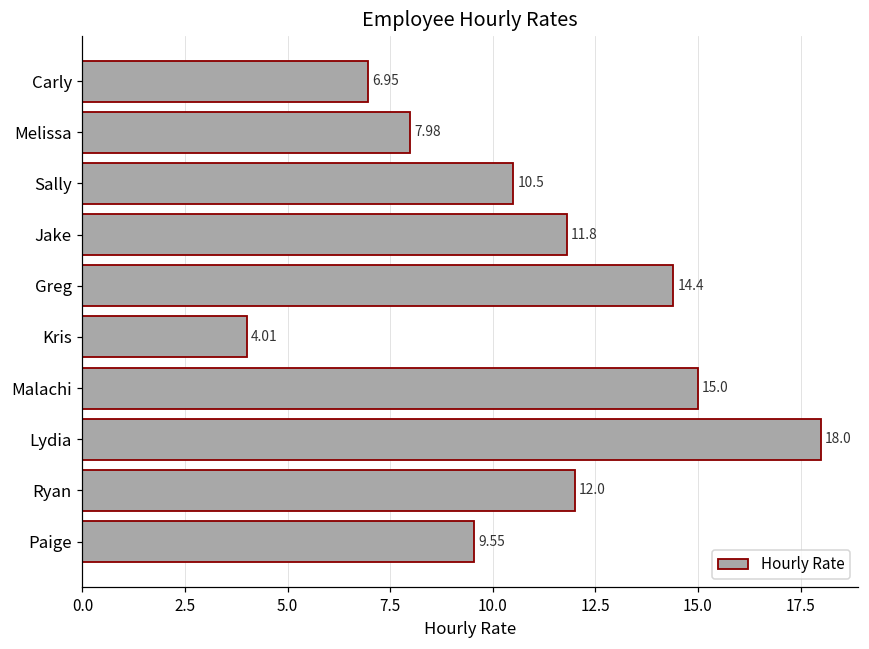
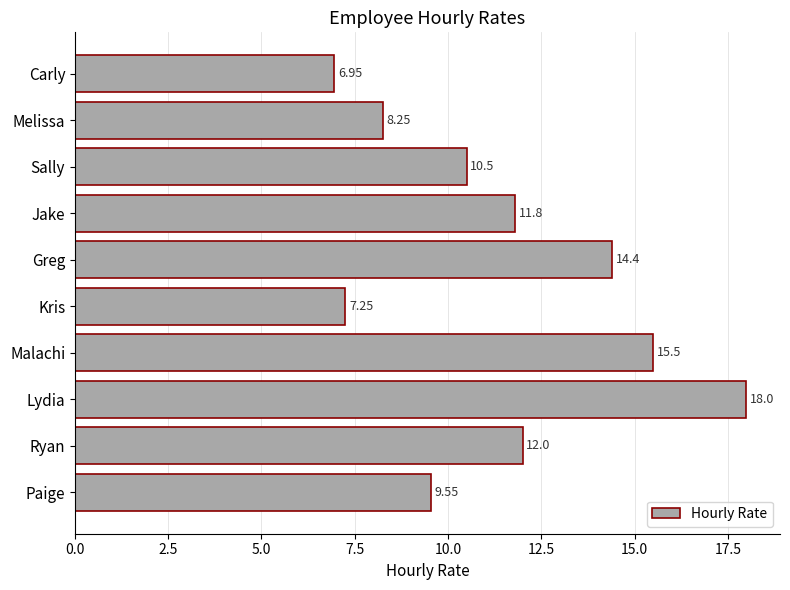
Melissa: 7.98 -> 8.25
Kris: 4.01 -> 7.25
Malachi: 15.0 -> 15.5
